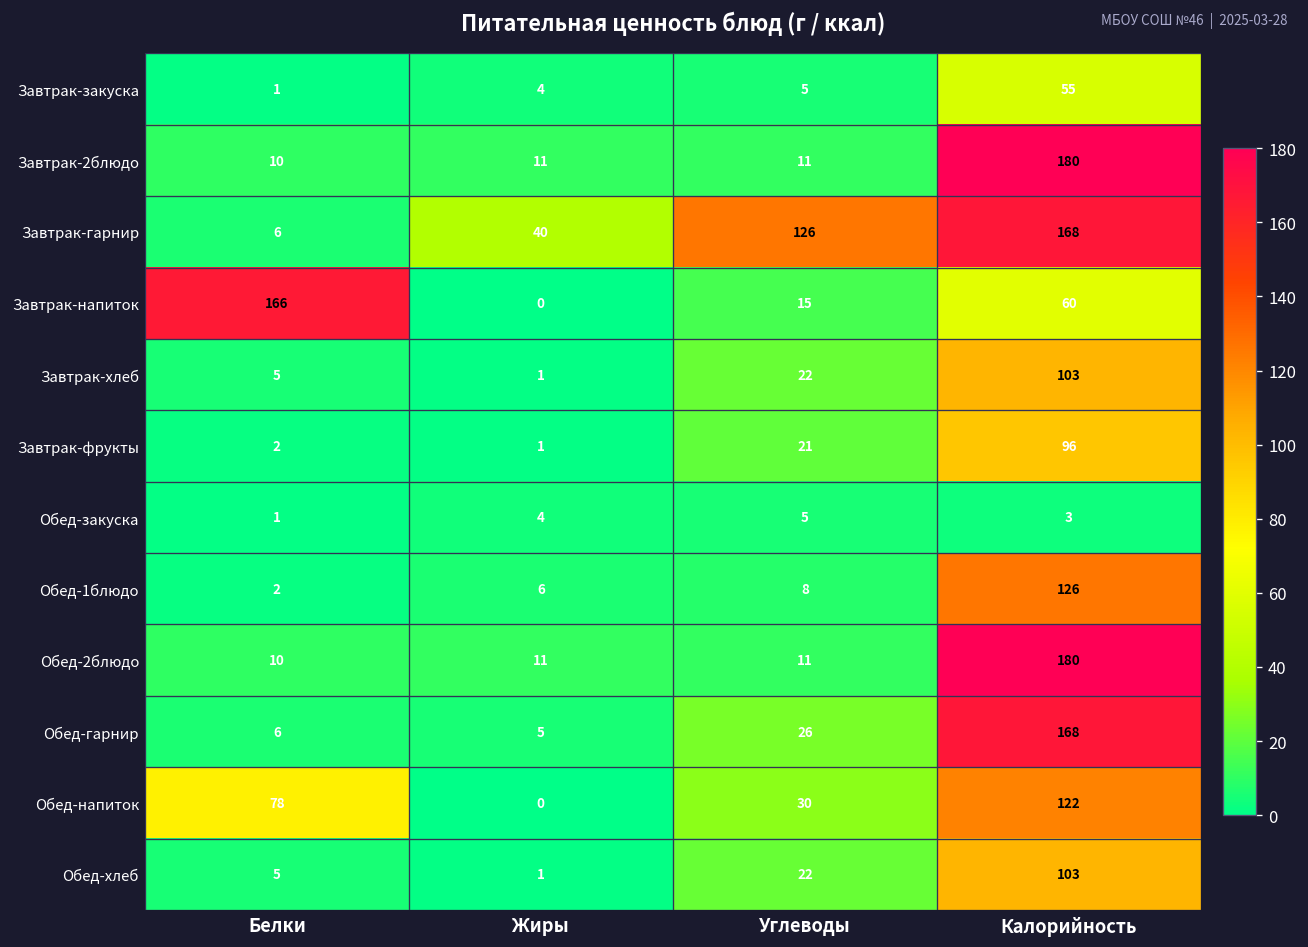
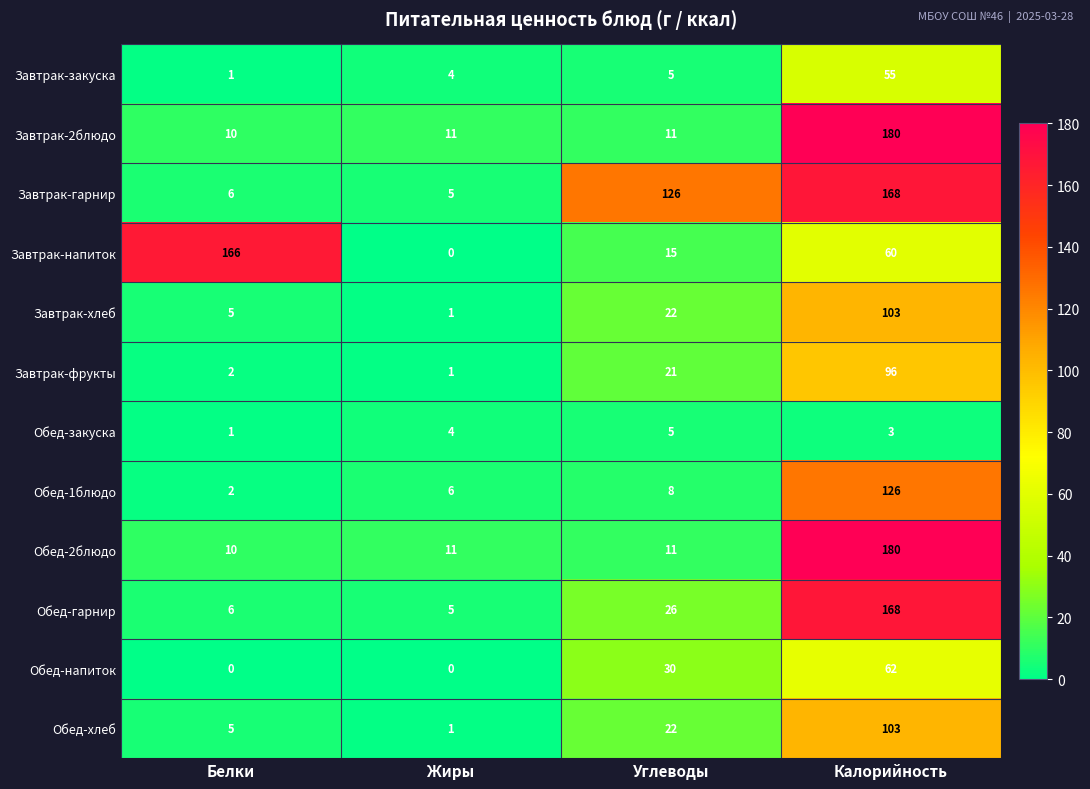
Завтрак-гарнир, Жиры: 40 -> 5
Обед-напиток, Белки: 78 -> 0
Обед-напиток, Калорийность: 122 -> 62
